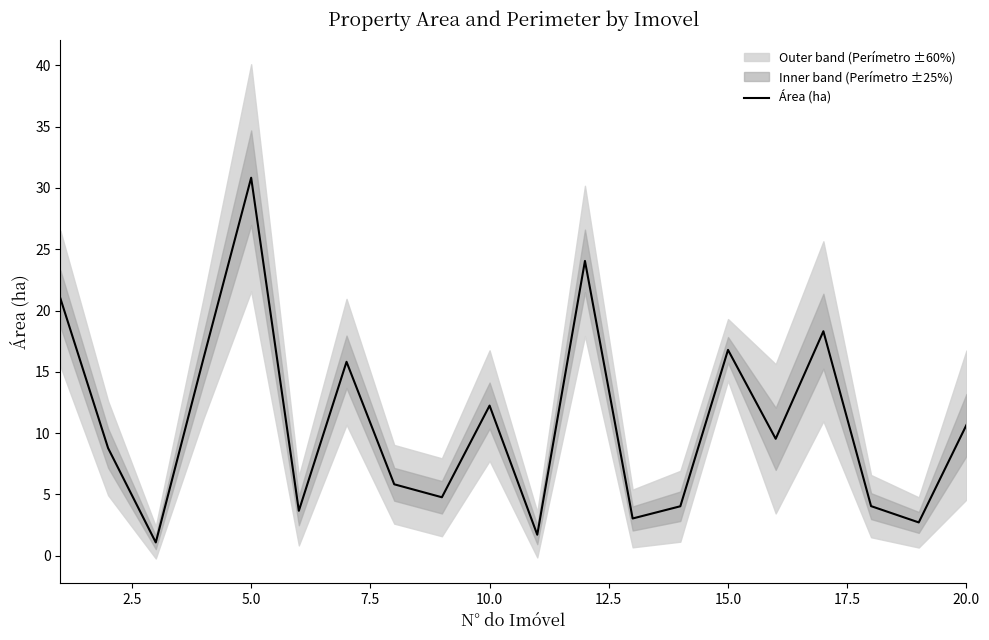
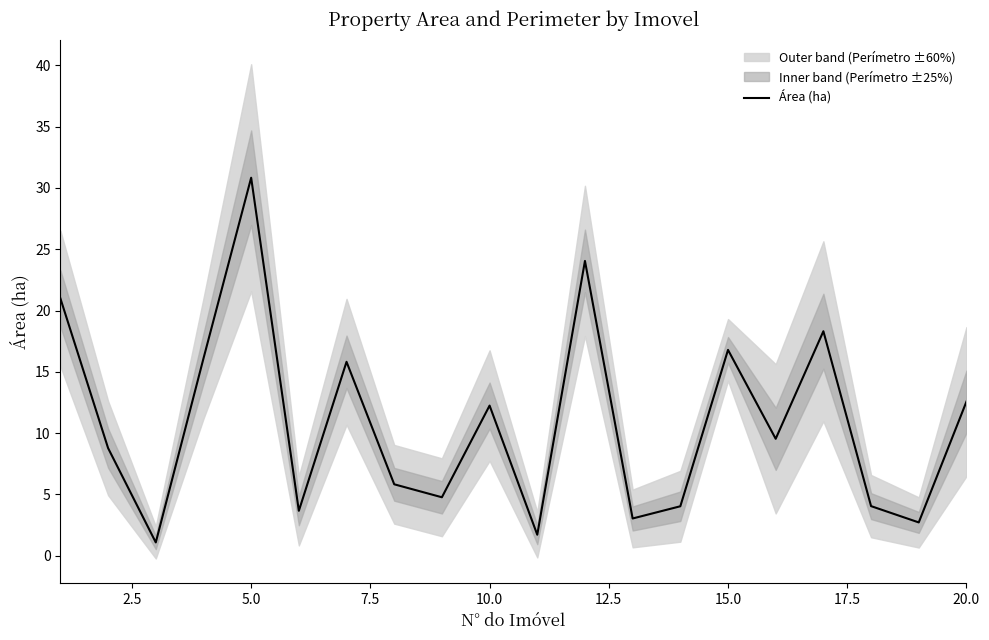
Área (ha), 20.0: 10.7 -> 12.6
